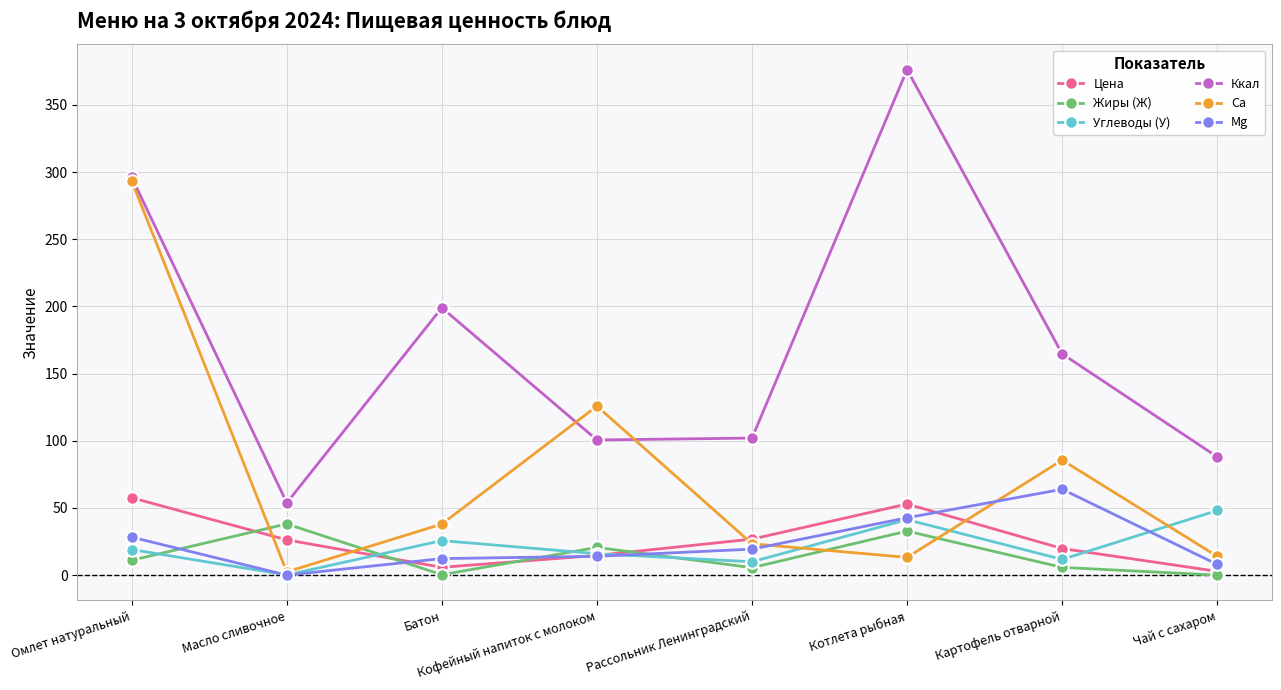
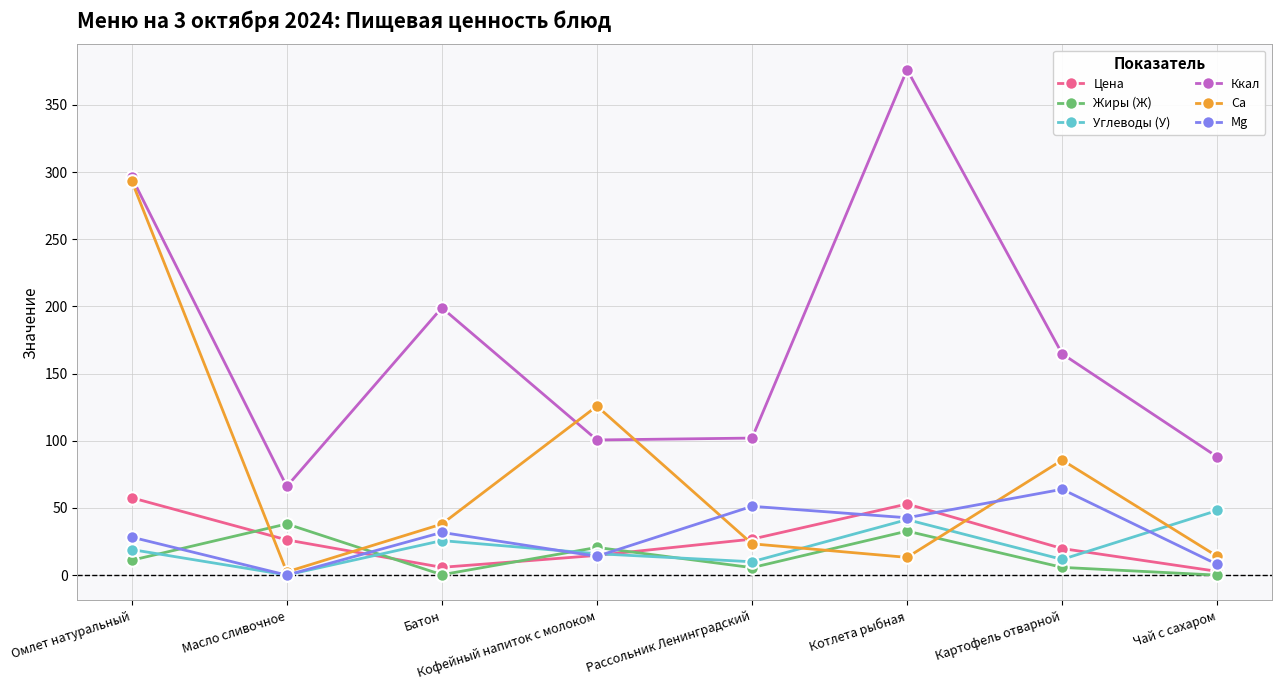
Ккал, Масло сливочное: 54 -> 66
Mg, Батон: 12 -> 32
Mg, Рассольник Ленинградский: 19 -> 51
